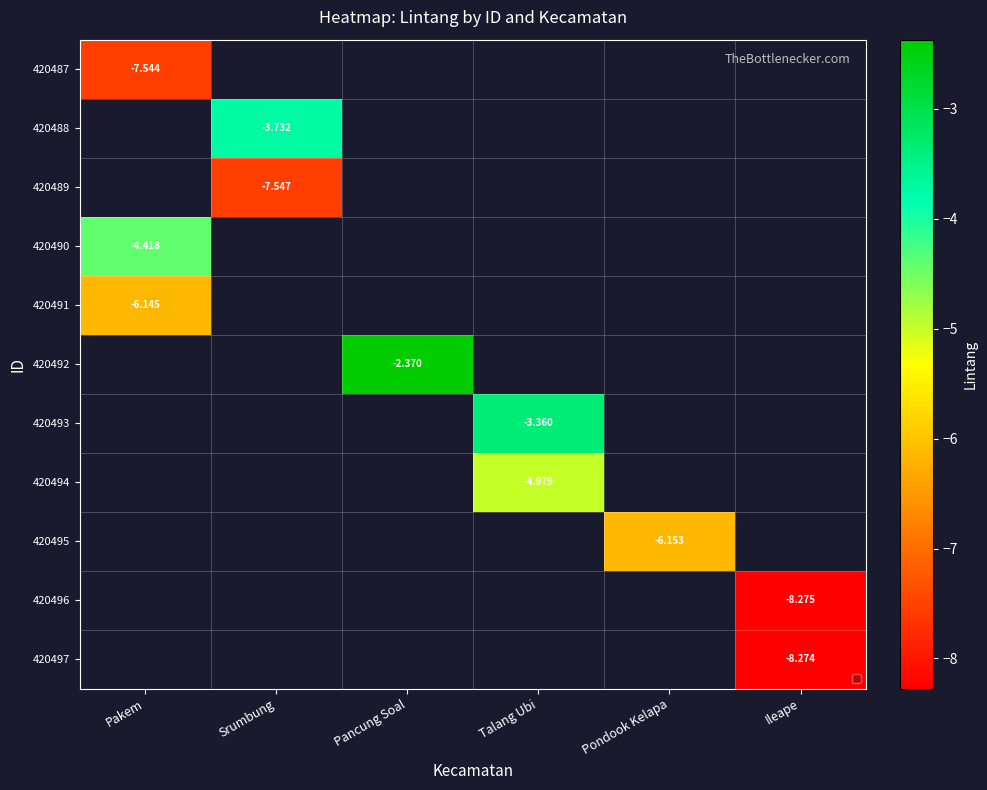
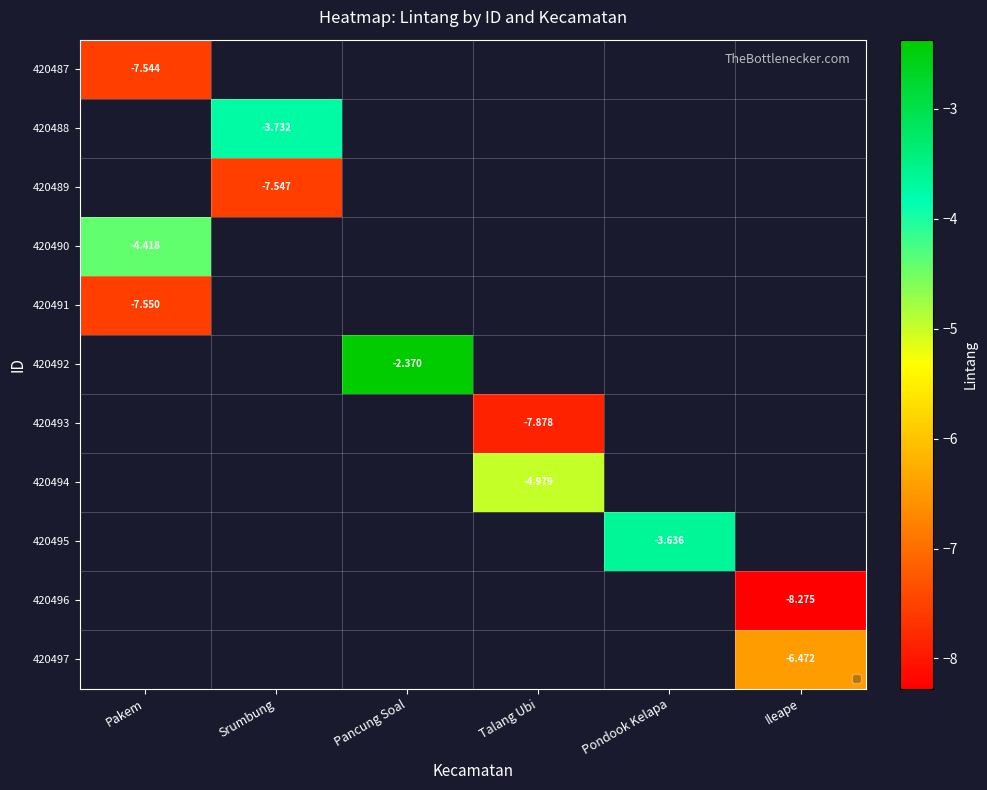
420491, Pakem: -6.145 -> -7.550
420493, Talang Ubi: -3.360 -> -7.878
420495, Pondook Kelapa: -6.153 -> -3.636
420497, Ileape: -8.274 -> -6.472
